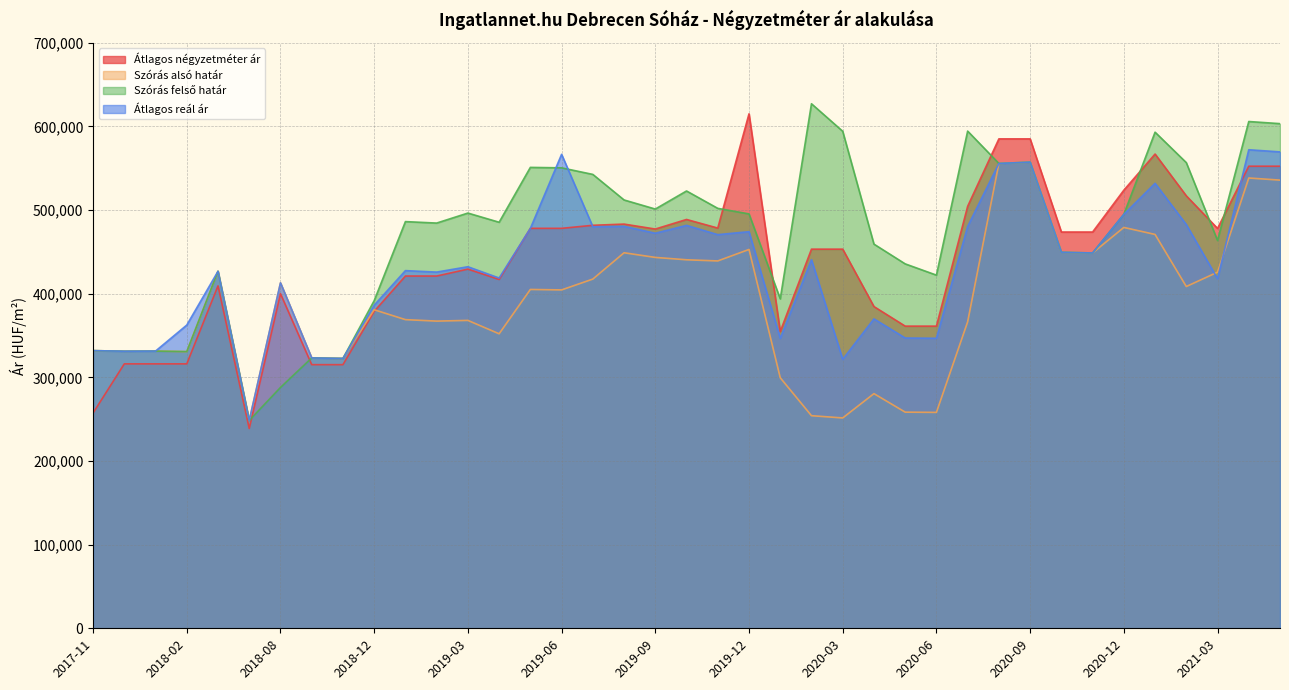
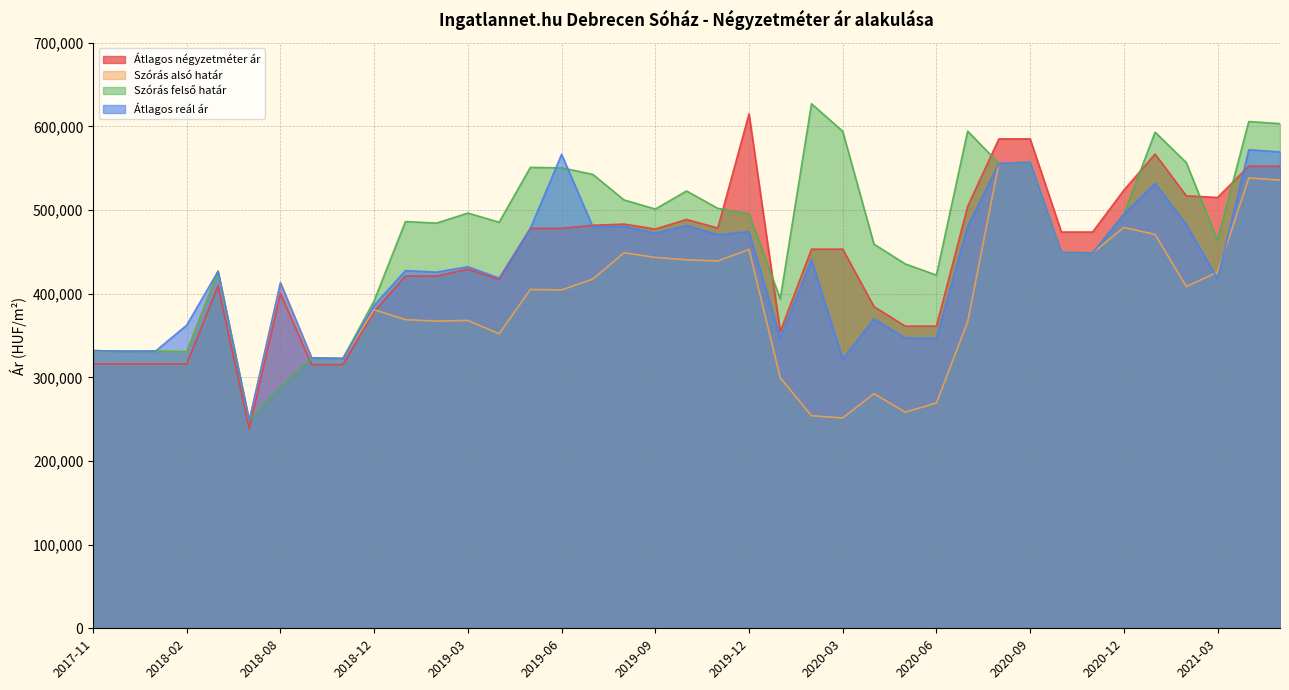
Átlagos négyzetméter ár, 2017-11: 260,000 -> 320,000
Szórás alsó határ, 2020-06: 260,000 -> 270,000
Átlagos négyzetméter ár, 2021-03: 480,000 -> 520,000
